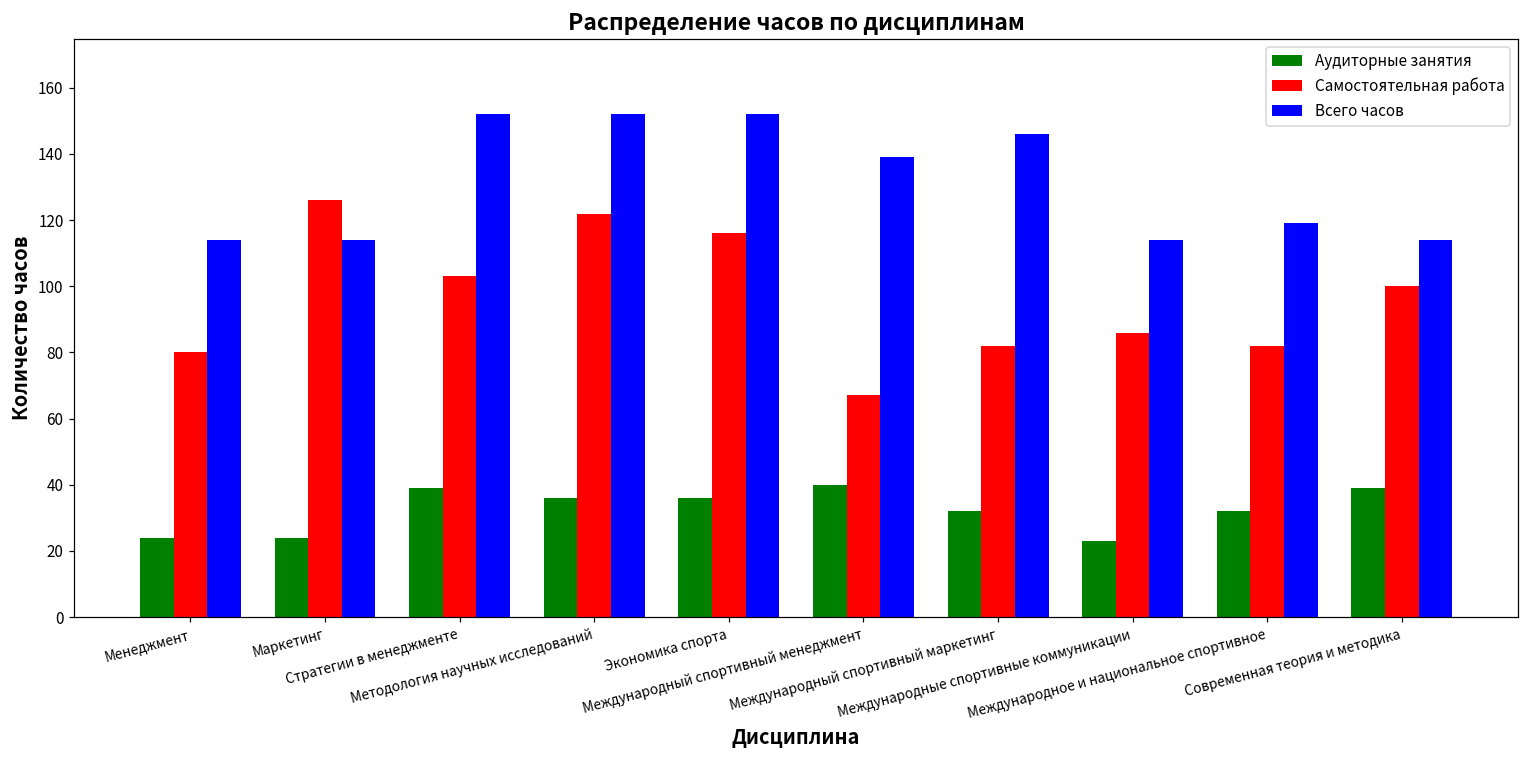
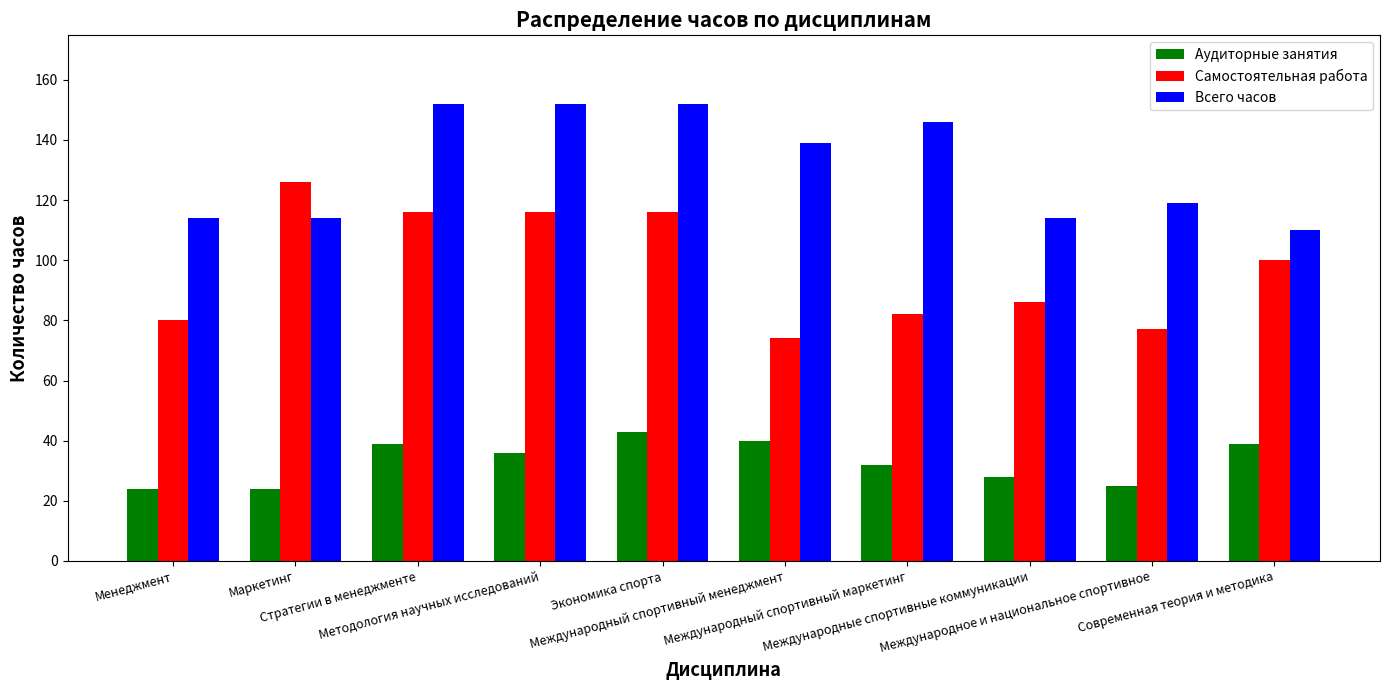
Самостоятельная работа, Стратегии в менеджменте: 103 -> 116
Самостоятельная работа, Методология научных исследований: 122 -> 116
Аудиторные занятия, Экономика спорта: 36 -> 43
Самостоятельная работа, Международный спортивный менеджмент: 67 -> 74
Аудиторные занятия, Международные спортивные коммуникации: 23 -> 28
Аудиторные занятия, Международное и национальное спортивное: 32 -> 25
Самостоятельная работа, Международное и национальное спортивное: 82 -> 77
Всего часов, Современная теория и методика: 114 -> 110
